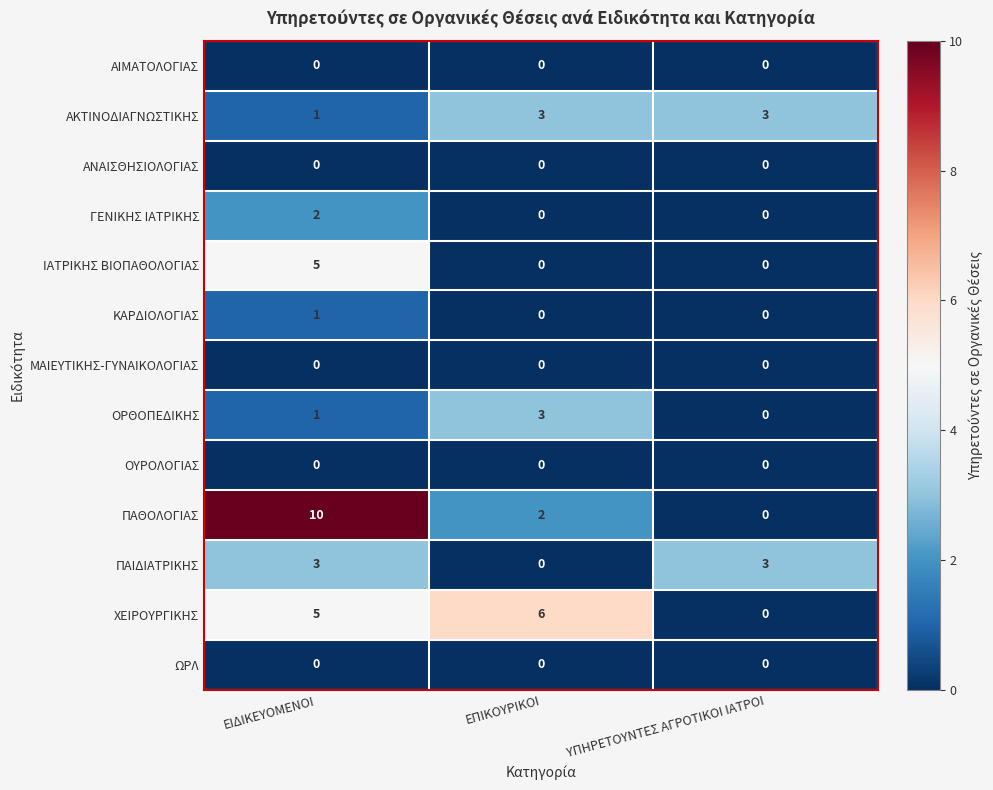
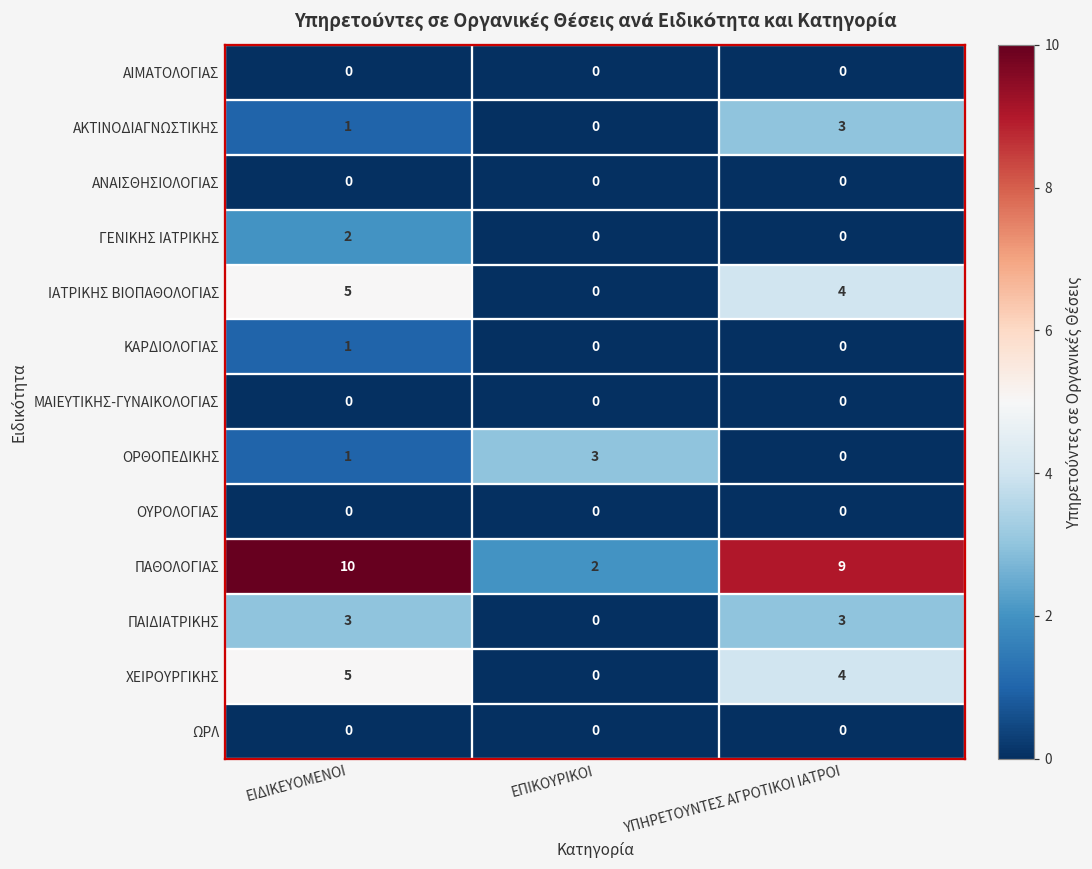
ΑΚΤΙΝΟΔΙΑΓΝΩΣΤΙΚΗΣ, ΕΠΙΚΟΥΡΙΚΟΙ: 3 -> 0
ΙΑΤΡΙΚΗΣ ΒΙΟΠΑΘΟΛΟΓΙΑΣ, ΥΠΗΡΕΤΟΥΝΤΕΣ ΑΓΡΟΤΙΚΟΙ ΙΑΤΡΟΙ: 0 -> 4
ΠΑΘΟΛΟΓΙΑΣ, ΥΠΗΡΕΤΟΥΝΤΕΣ ΑΓΡΟΤΙΚΟΙ ΙΑΤΡΟΙ: 0 -> 9
ΧΕΙΡΟΥΡΓΙΚΗΣ, ΕΠΙΚΟΥΡΙΚΟΙ: 6 -> 0
ΧΕΙΡΟΥΡΓΙΚΗΣ, ΥΠΗΡΕΤΟΥΝΤΕΣ ΑΓΡΟΤΙΚΟΙ ΙΑΤΡΟΙ: 0 -> 4
